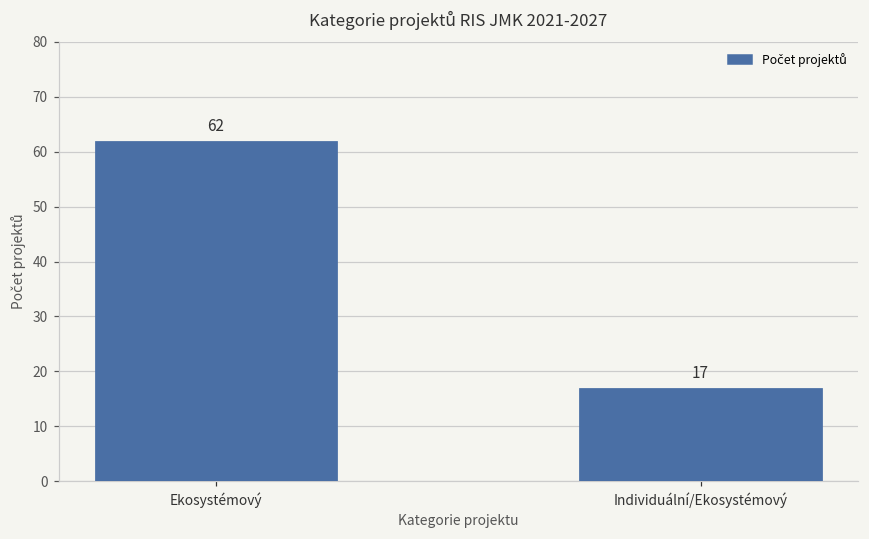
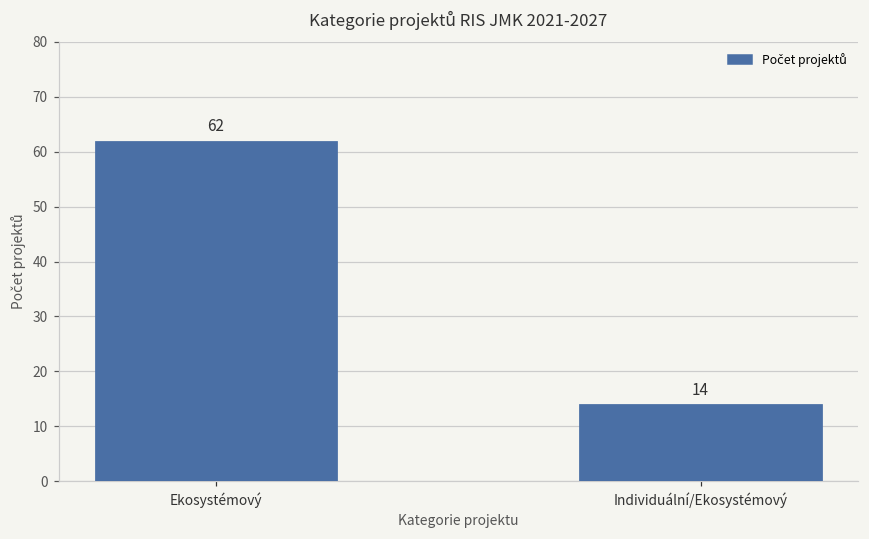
Individuální/Ekosystémový: 17 -> 14
